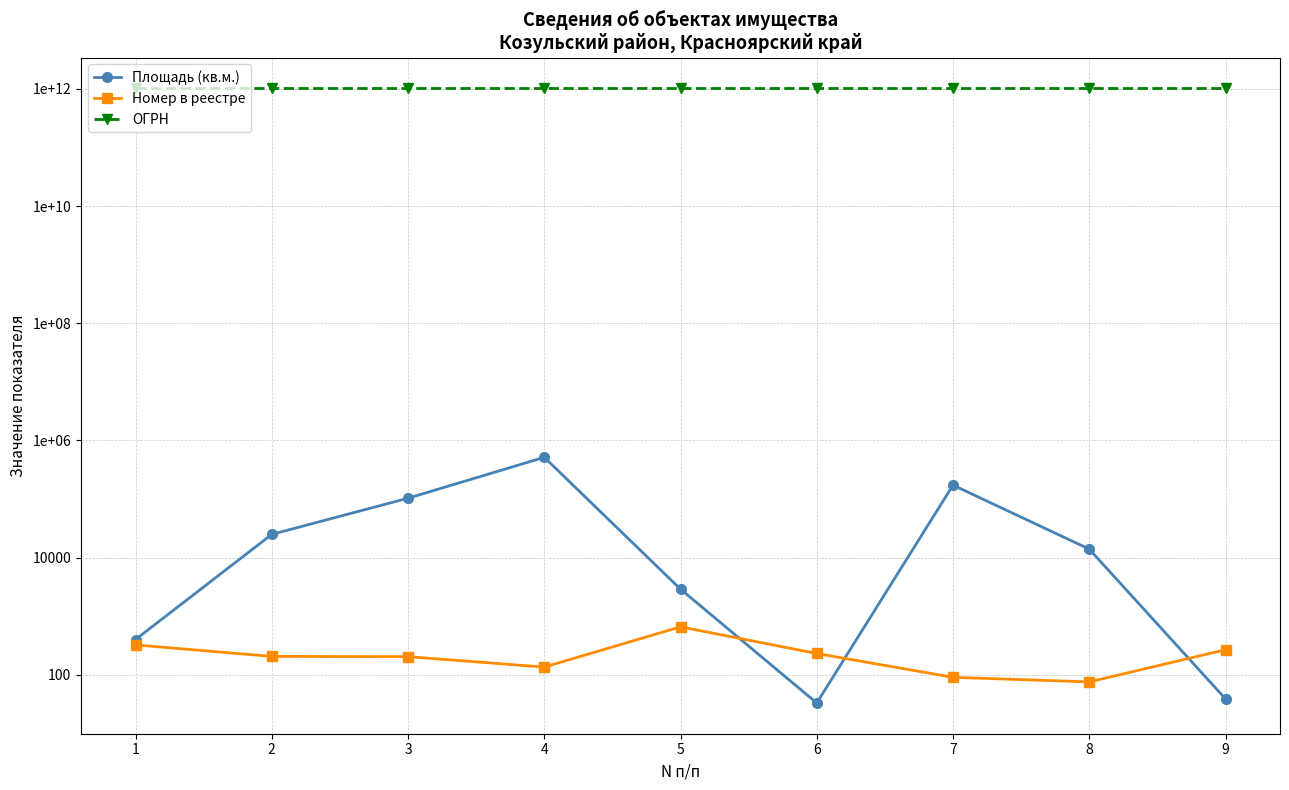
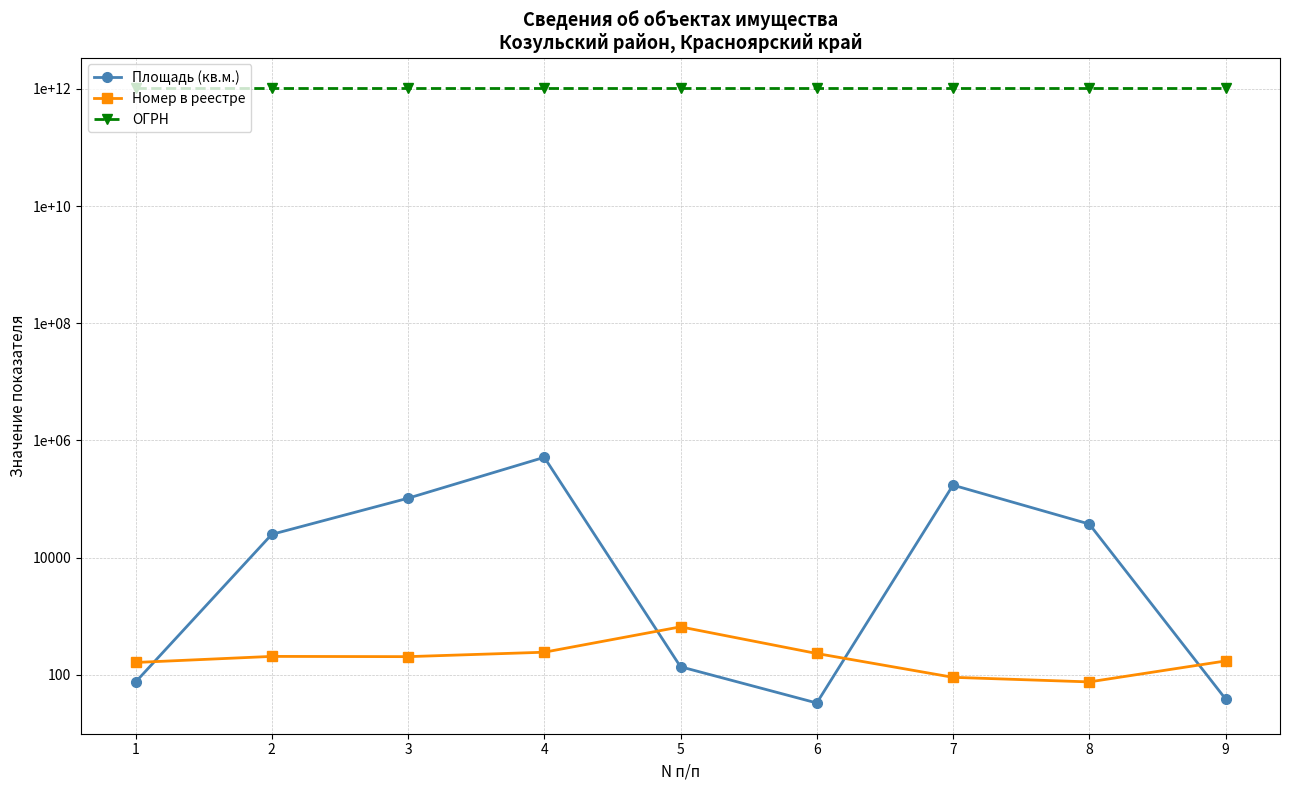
Площадь (кв.м.), 1: 400 -> 80
Номер в реестре, 1: 300 -> 160
Номер в реестре, 4: 140 -> 240
Площадь (кв.м.), 5: 3000 -> 140
Площадь (кв.м.), 8: 14000 -> 40000
Номер в реестре, 9: 300 -> 170
